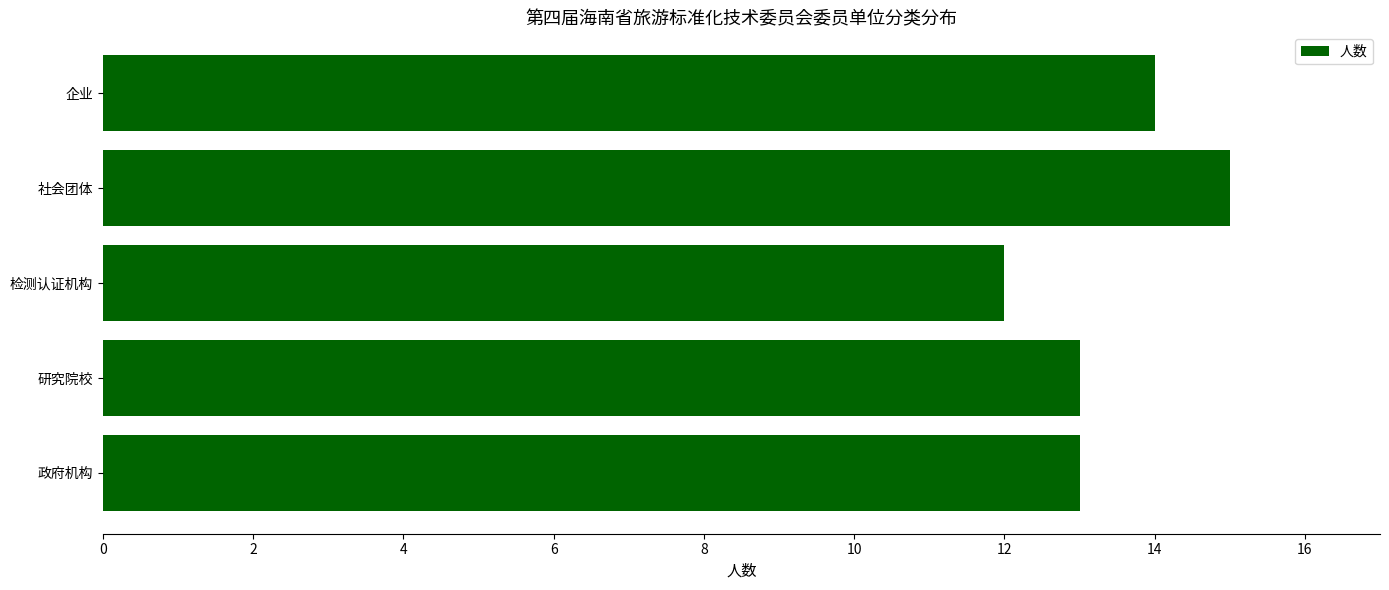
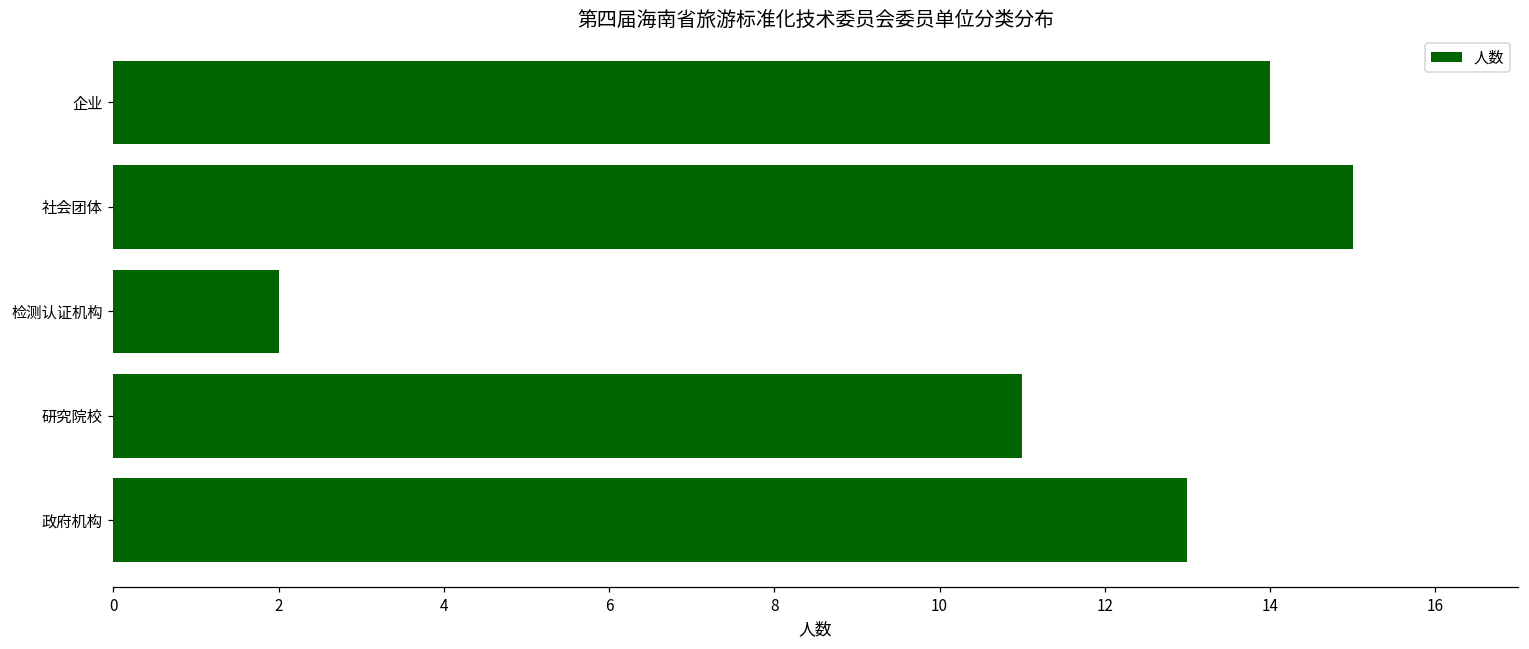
检测认证机构: 12 -> 2
研究院校: 13 -> 11
